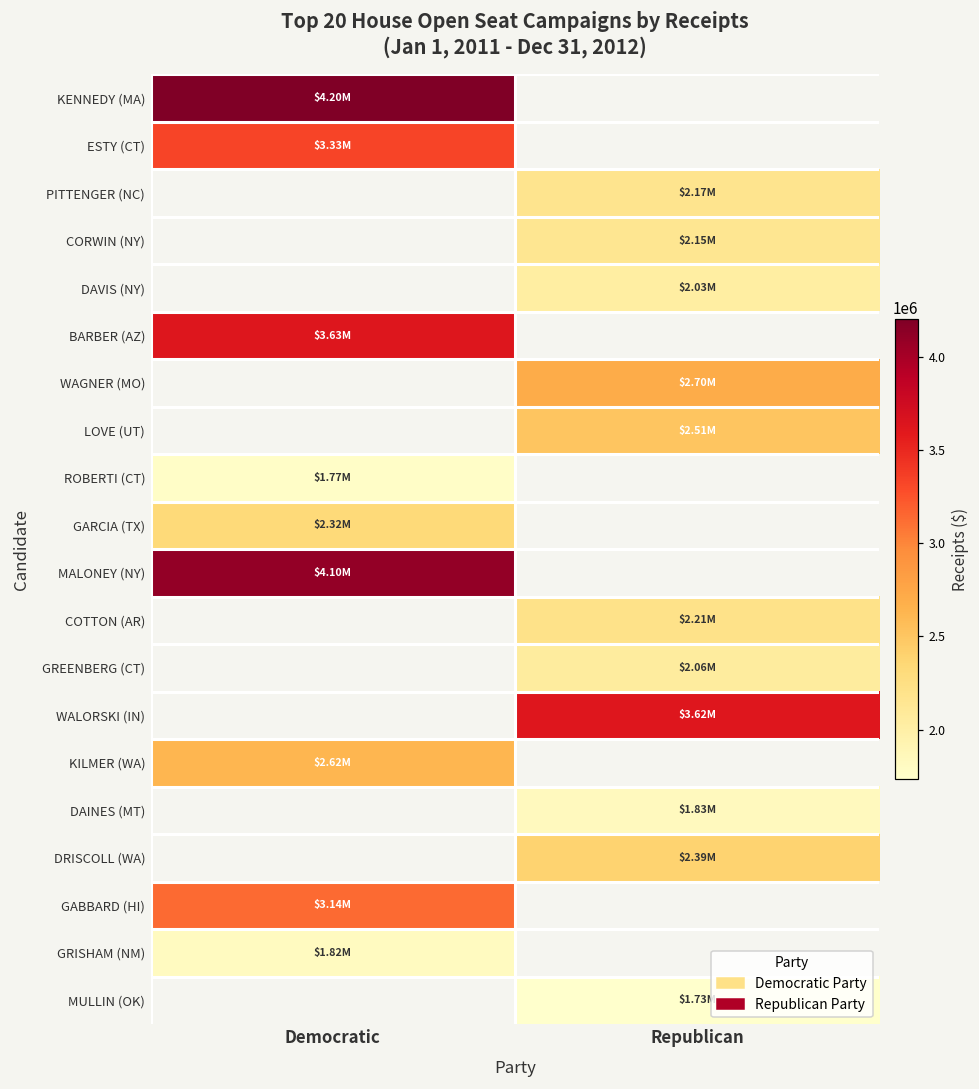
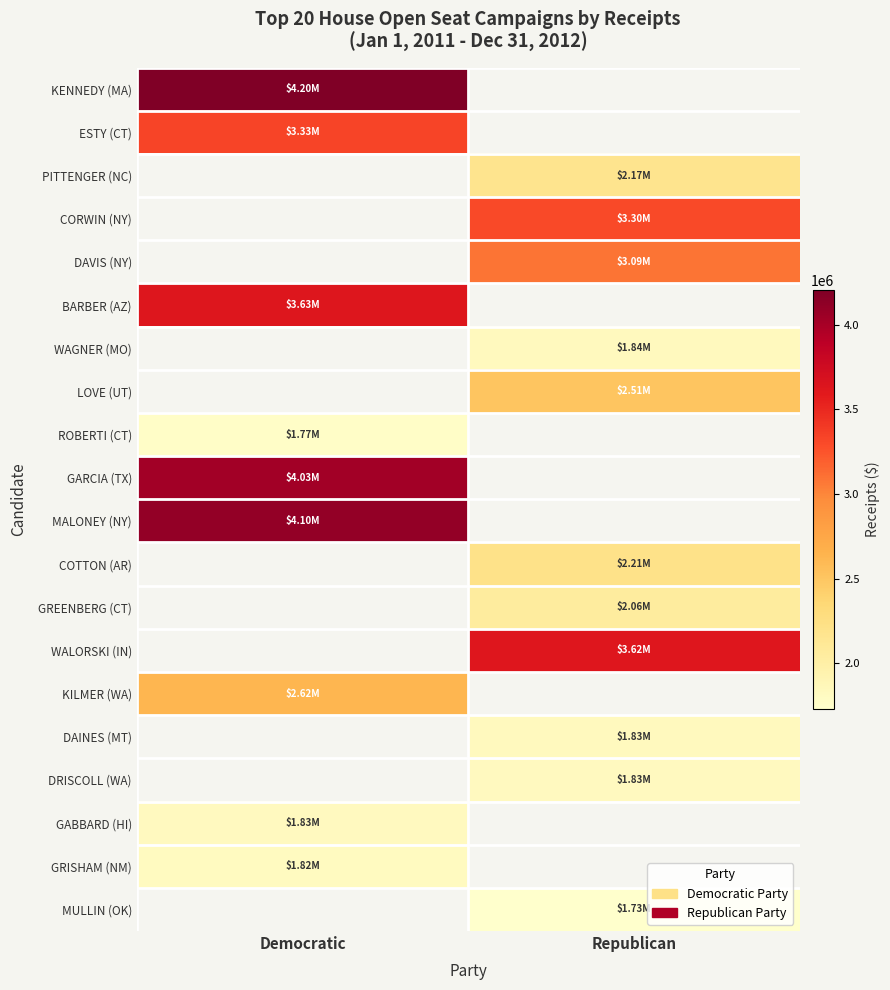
CORWIN (NY), Republican: $2.15M -> $3.30M
DAVIS (NY), Republican: $2.03M -> $3.09M
WAGNER (MO), Republican: $2.70M -> $1.84M
GARCIA (TX), Democratic: $2.32M -> $4.03M
DRISCOLL (WA), Republican: $2.39M -> $1.83M
GABBARD (HI), Democratic: $3.14M -> $1.83M
